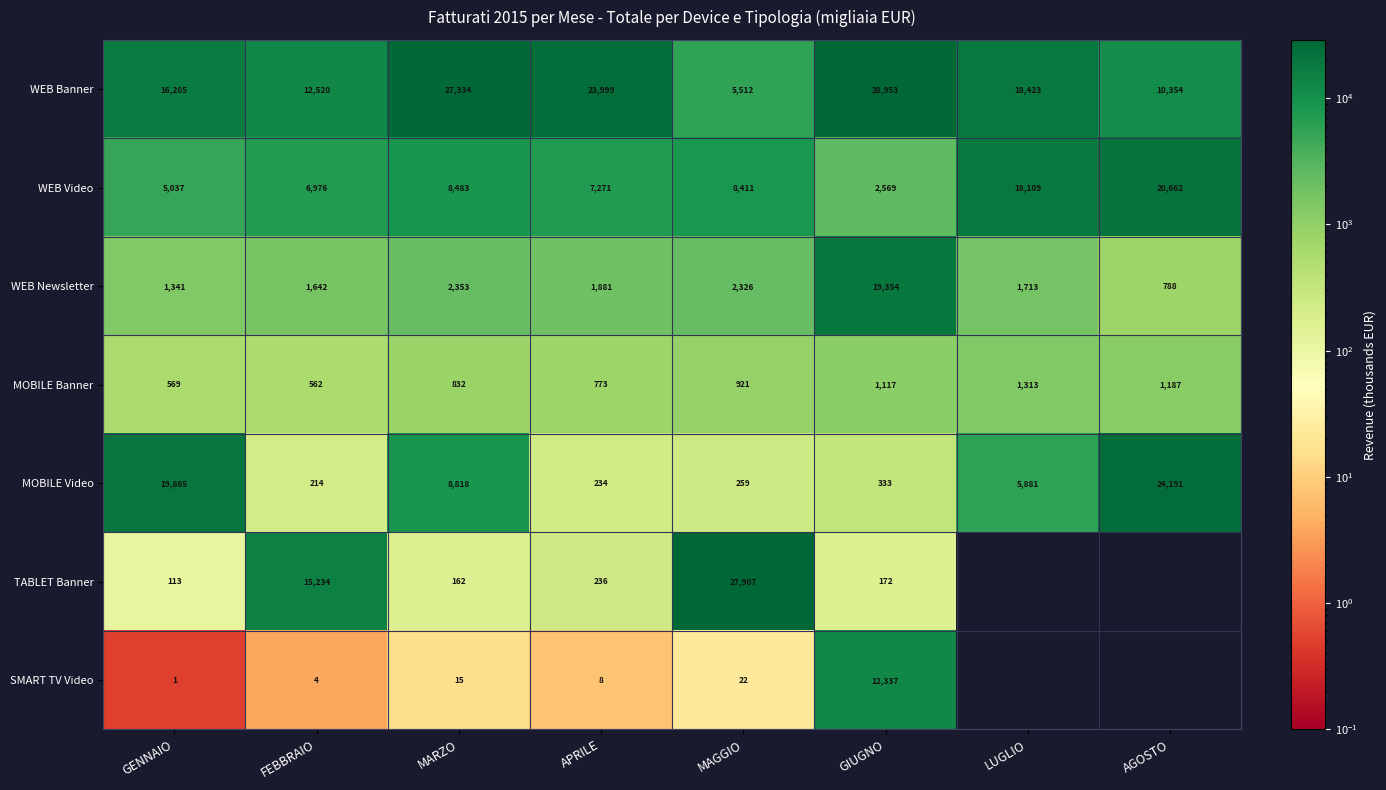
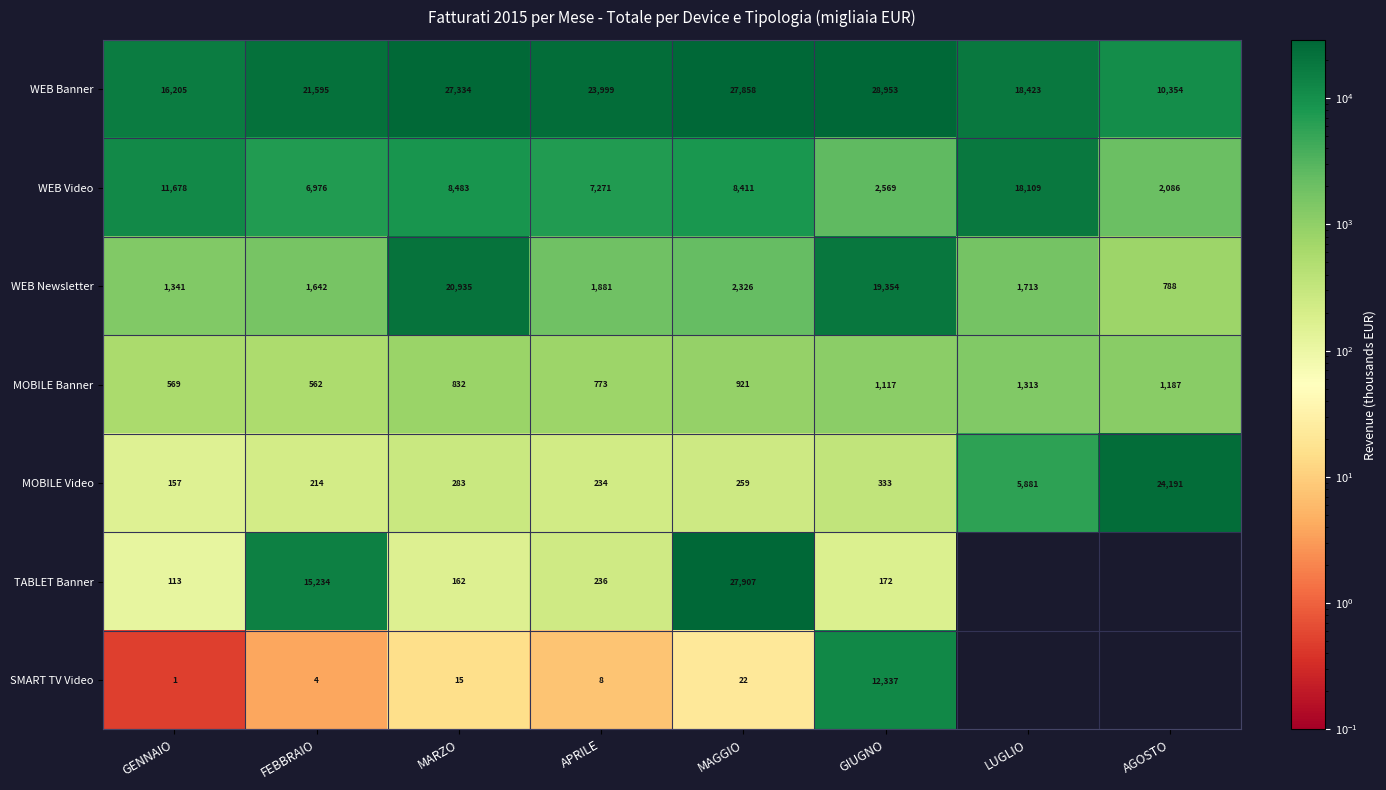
WEB Banner, FEBBRAIO: 12,520 -> 21,595
WEB Banner, MAGGIO: 5,512 -> 27,858
WEB Video, GENNAIO: 5,037 -> 11,678
WEB Video, AGOSTO: 20,662 -> 2,086
WEB Newsletter, MARZO: 2,353 -> 20,935
MOBILE Video, GENNAIO: 19,865 -> 157
MOBILE Video, MARZO: 8,818 -> 283
